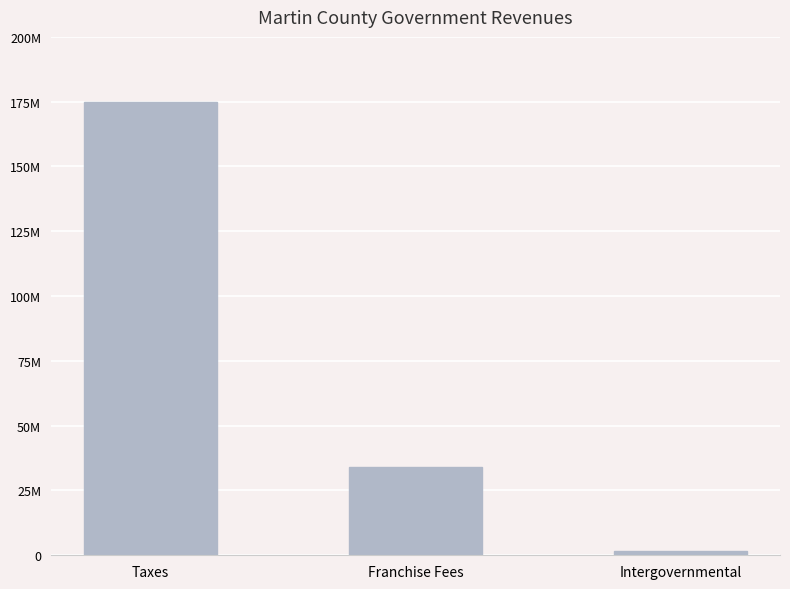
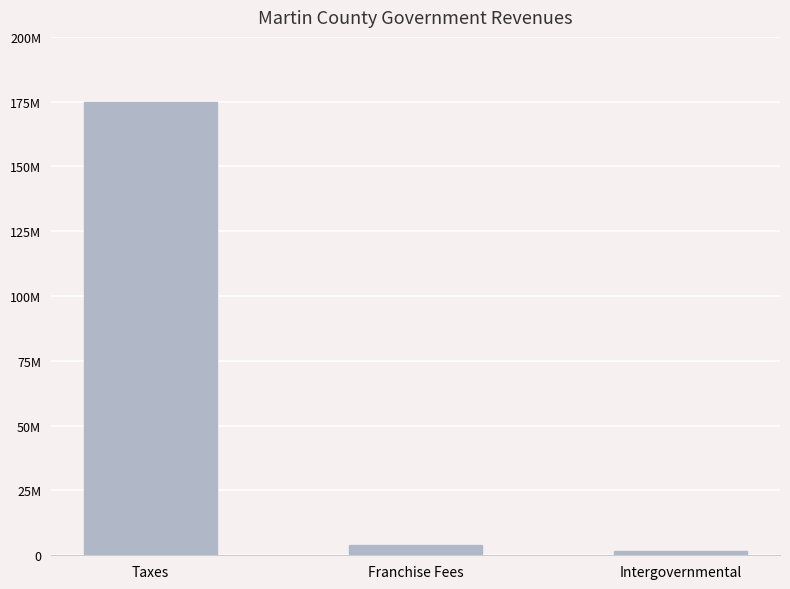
Franchise Fees: 34000000 -> 4000000
